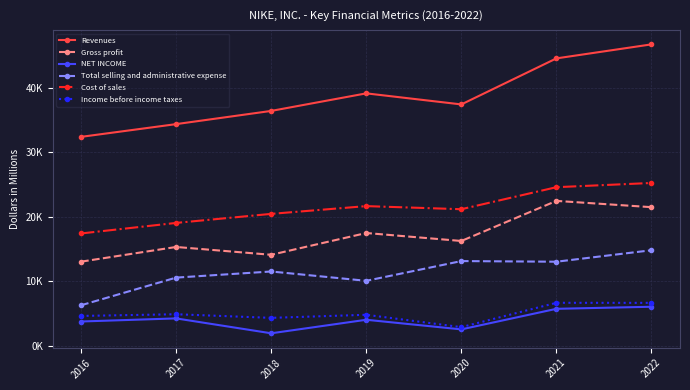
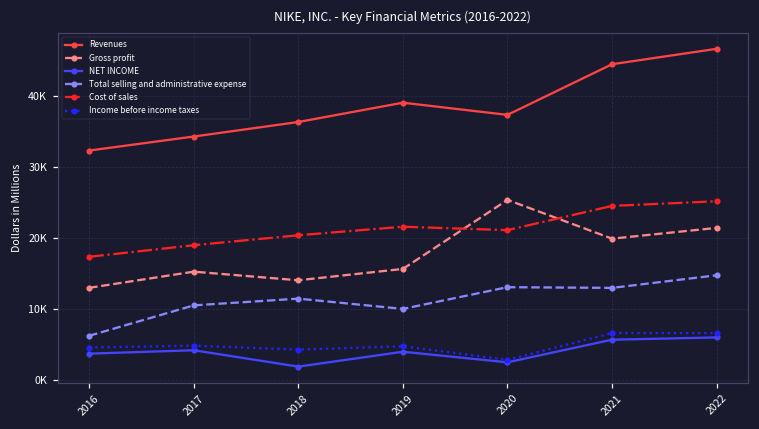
Gross profit, 2019: 17000 -> 16000
Gross profit, 2020: 16000 -> 25000
Gross profit, 2021: 22000 -> 20000
